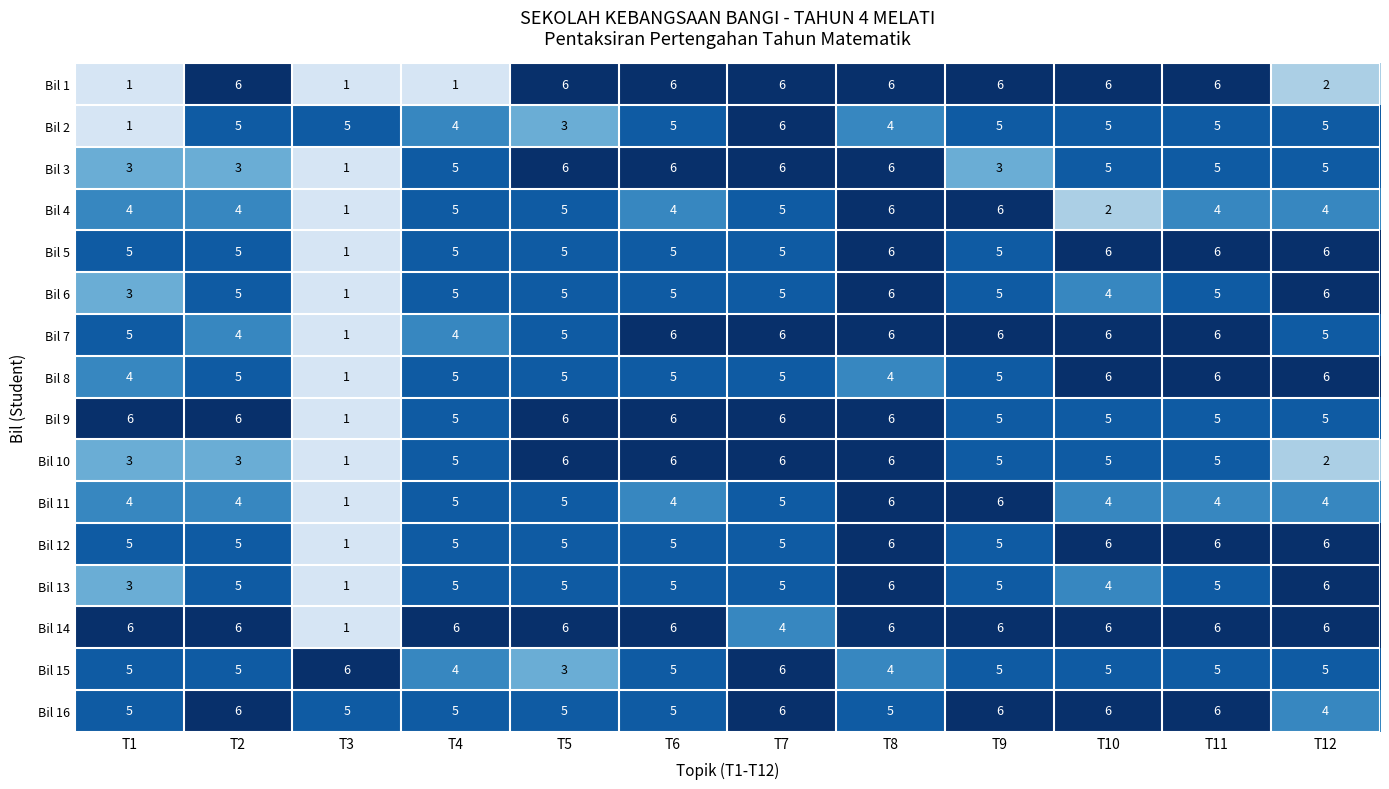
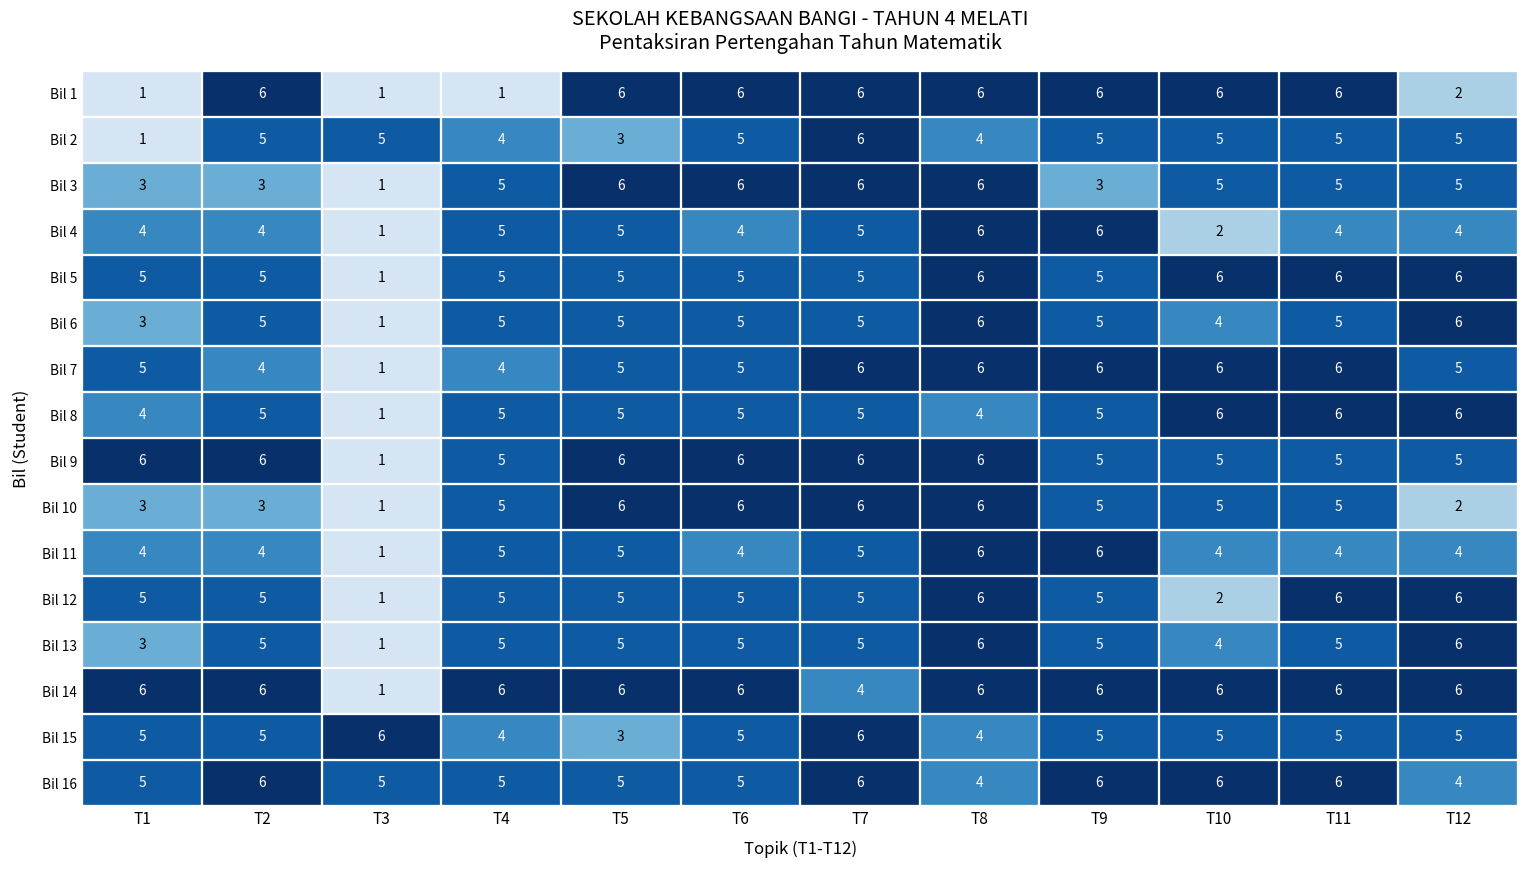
Bil 7, T6: 6 -> 5
Bil 12, T10: 6 -> 2
Bil 16, T8: 5 -> 4
